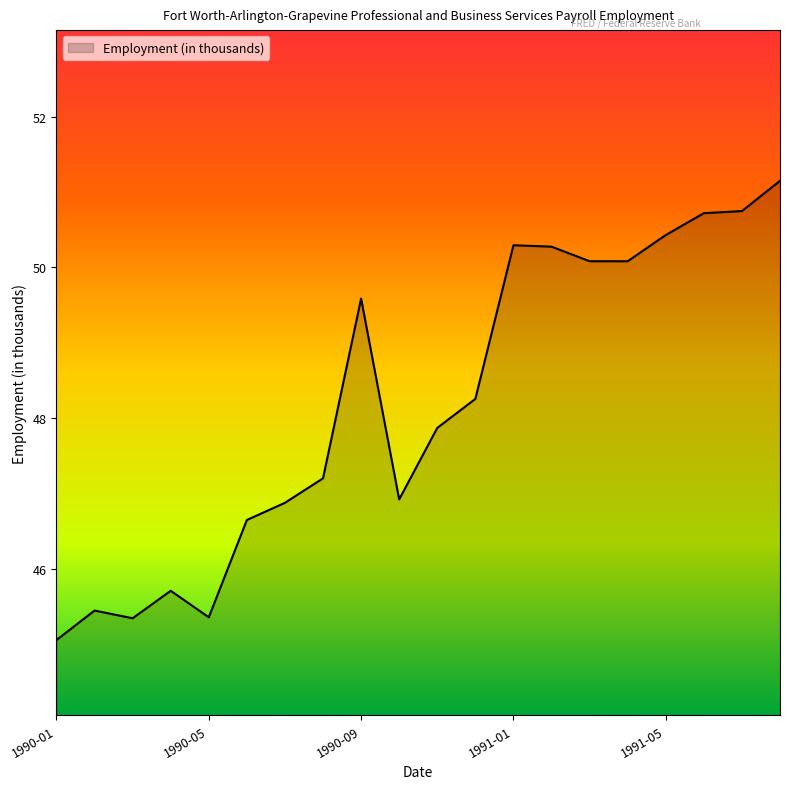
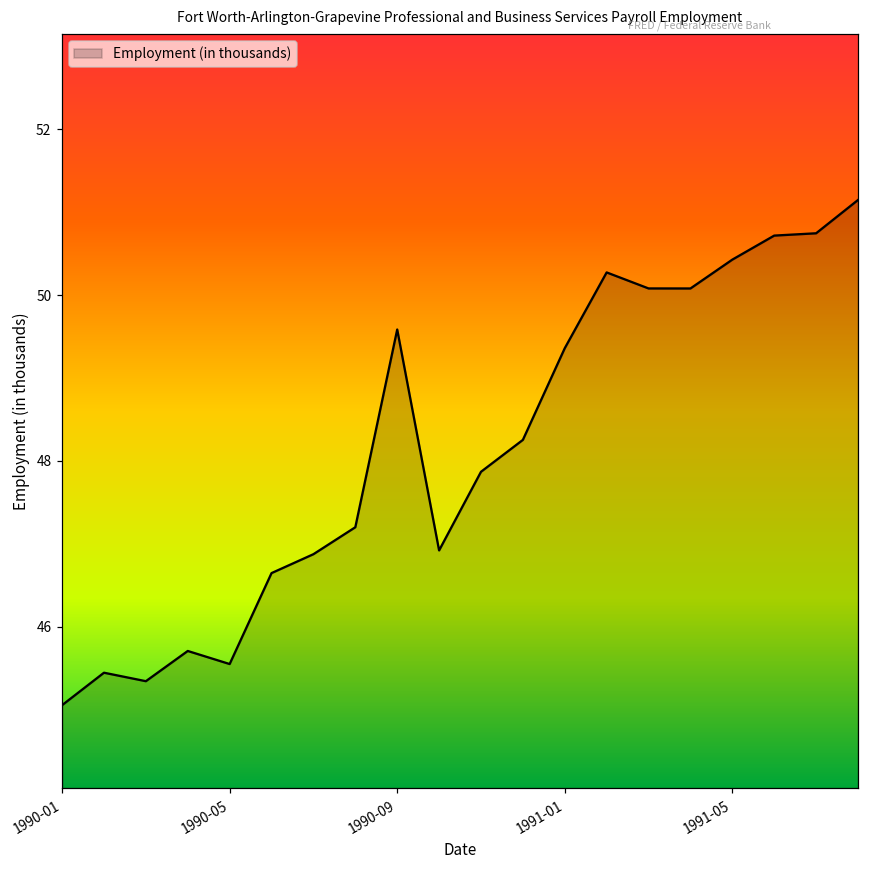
1990-05: 45.4 -> 45.5
1991-01: 50.3 -> 49.4
